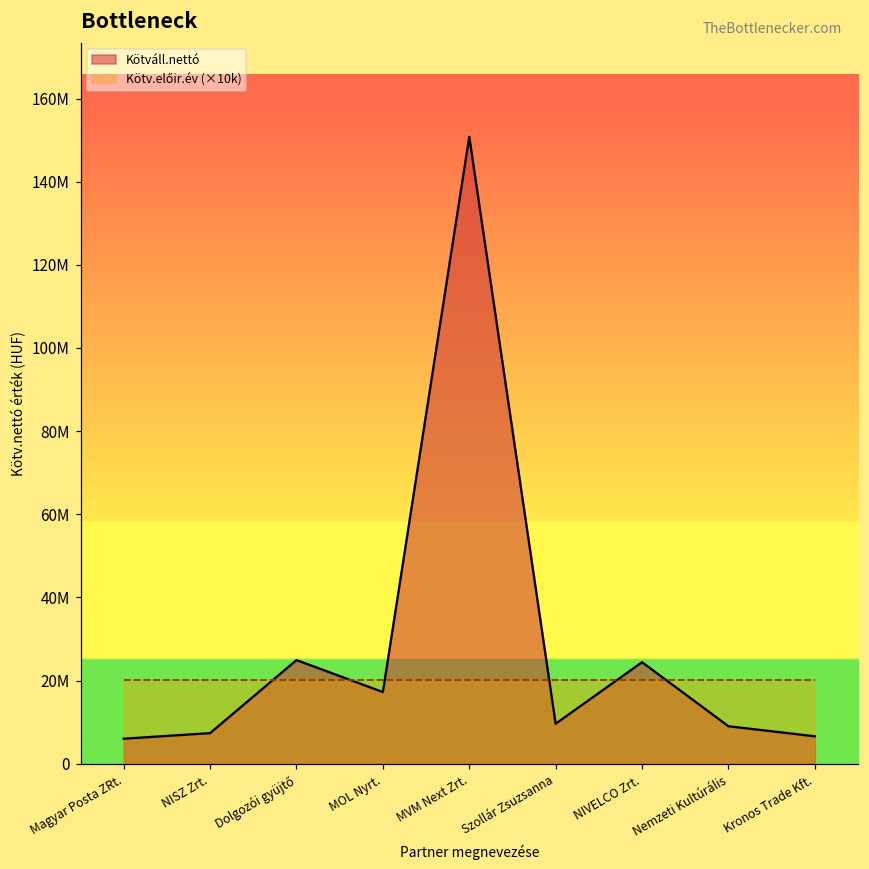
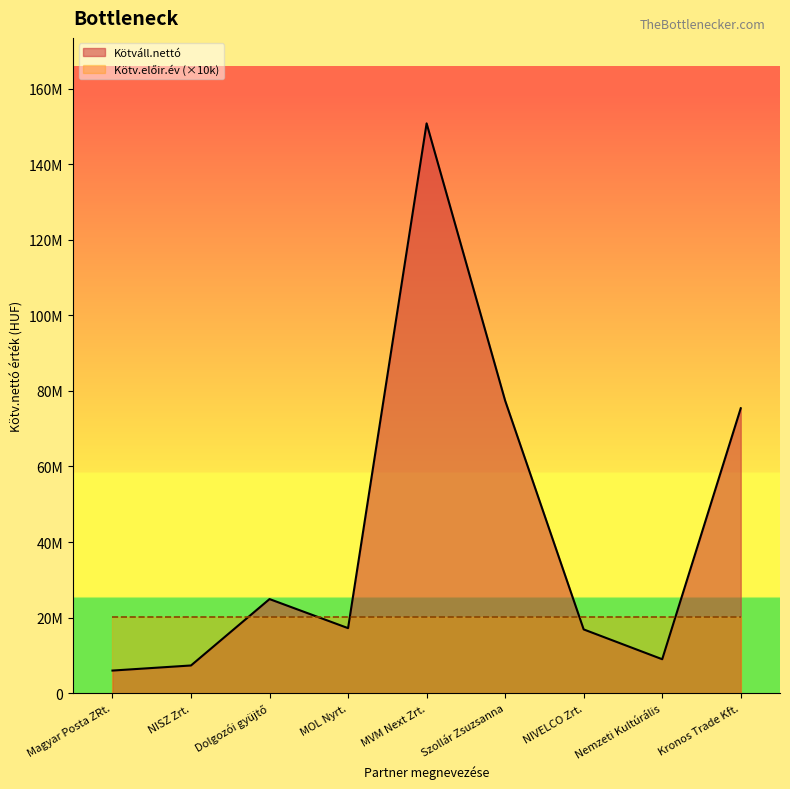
Kötváll.nettó, Szollár Zsuzsanna: 10000000 -> 77000000
Kötváll.nettó, NIVELCO Zrt.: 24000000 -> 17000000
Kötváll.nettó, Kronos Trade Kft.: 7000000 -> 75000000
